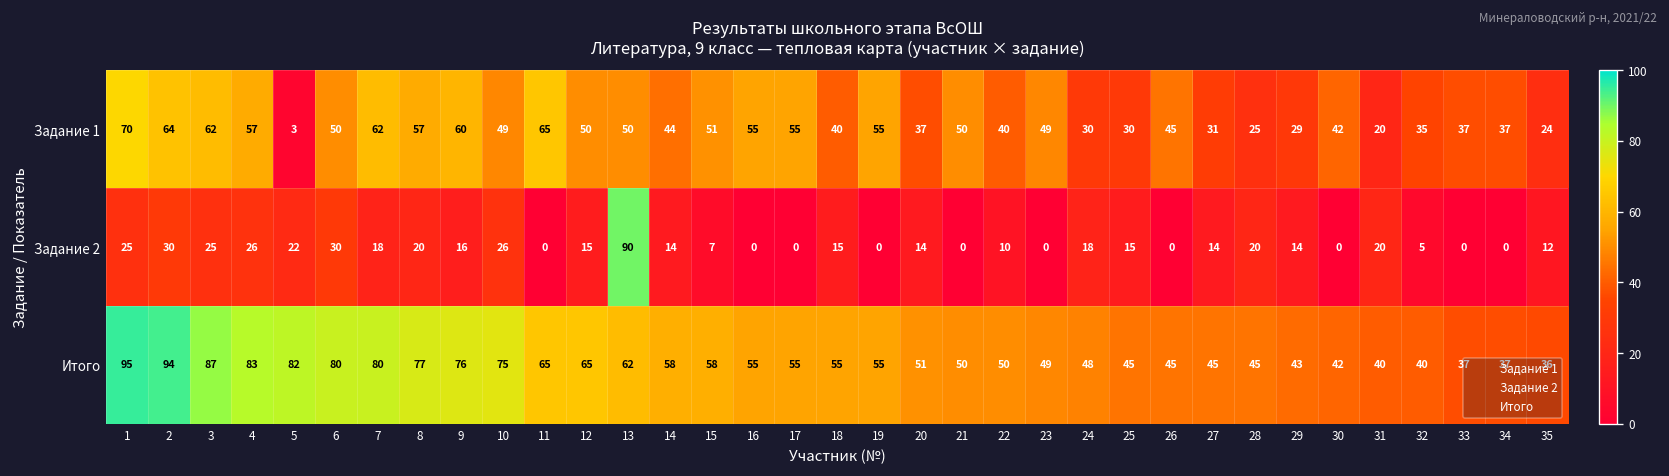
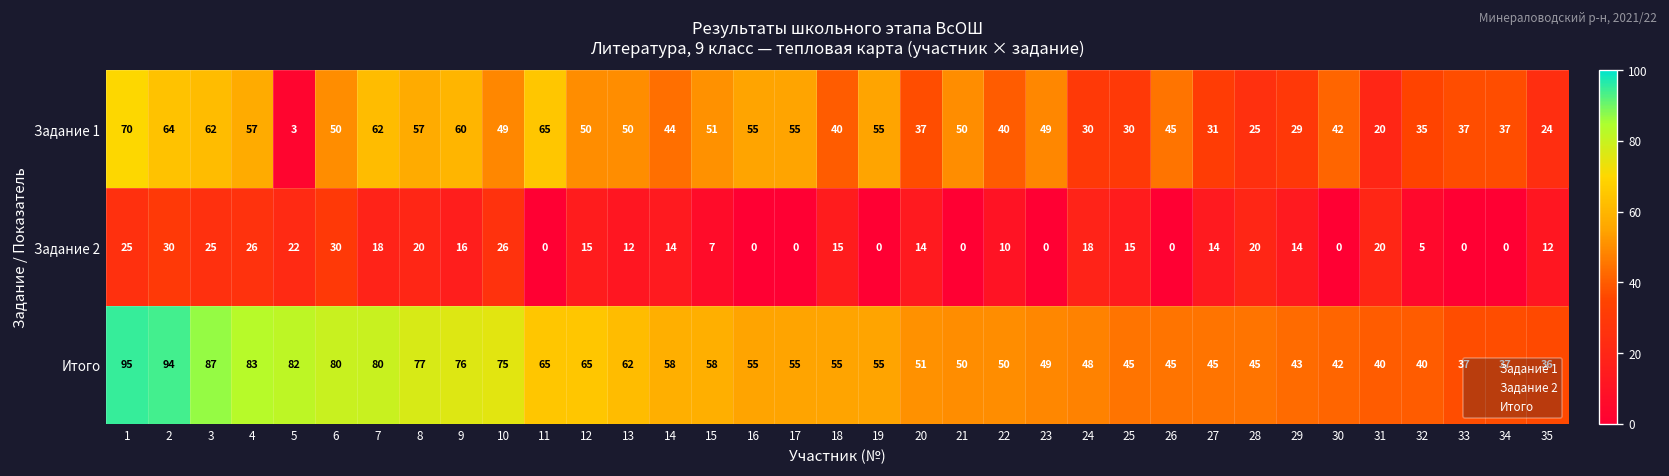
Задание 2, 13: 90 -> 12
